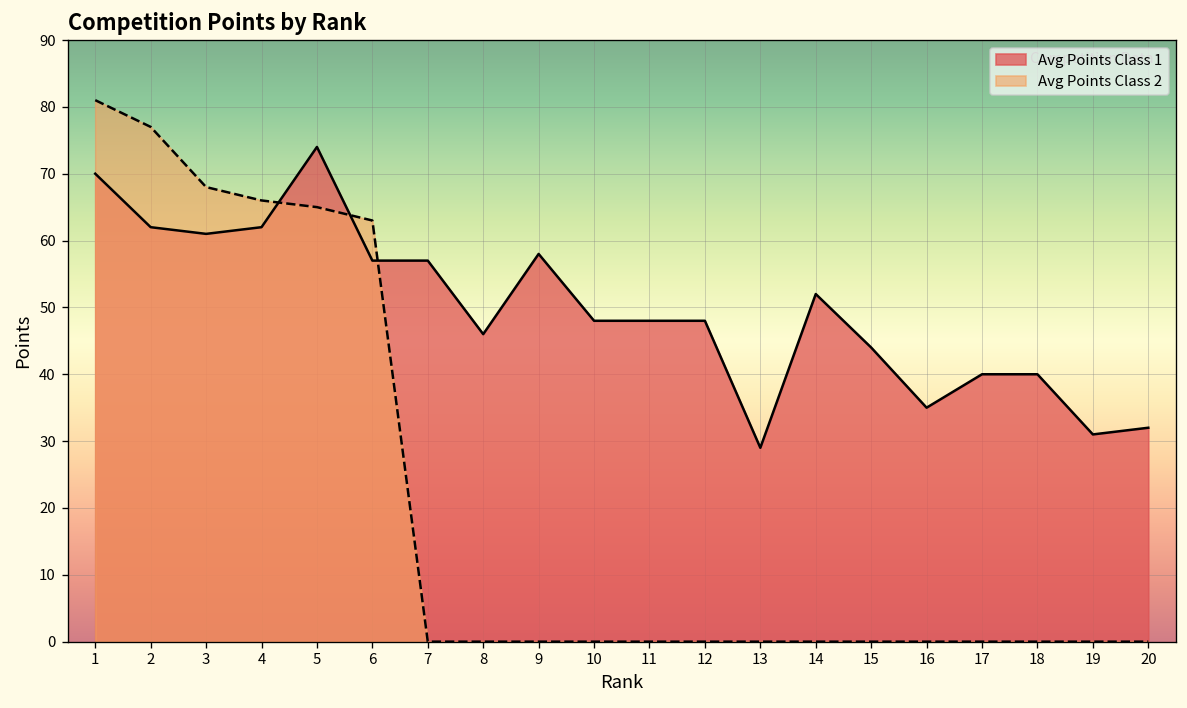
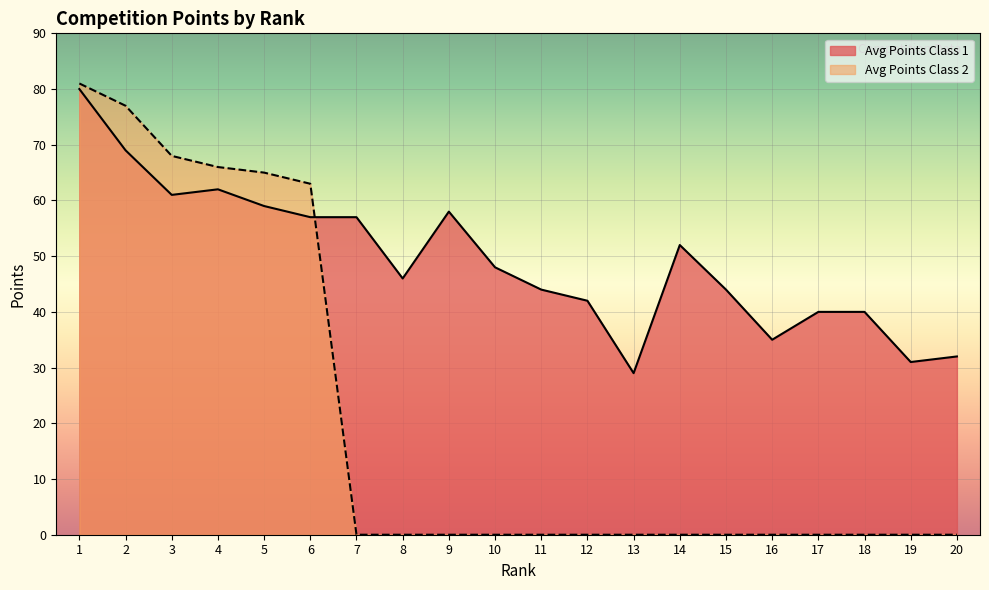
Avg Points Class 1, 1: 70 -> 80
Avg Points Class 1, 2: 62 -> 69
Avg Points Class 1, 5: 74 -> 59
Avg Points Class 1, 11: 48 -> 44
Avg Points Class 1, 12: 48 -> 42
